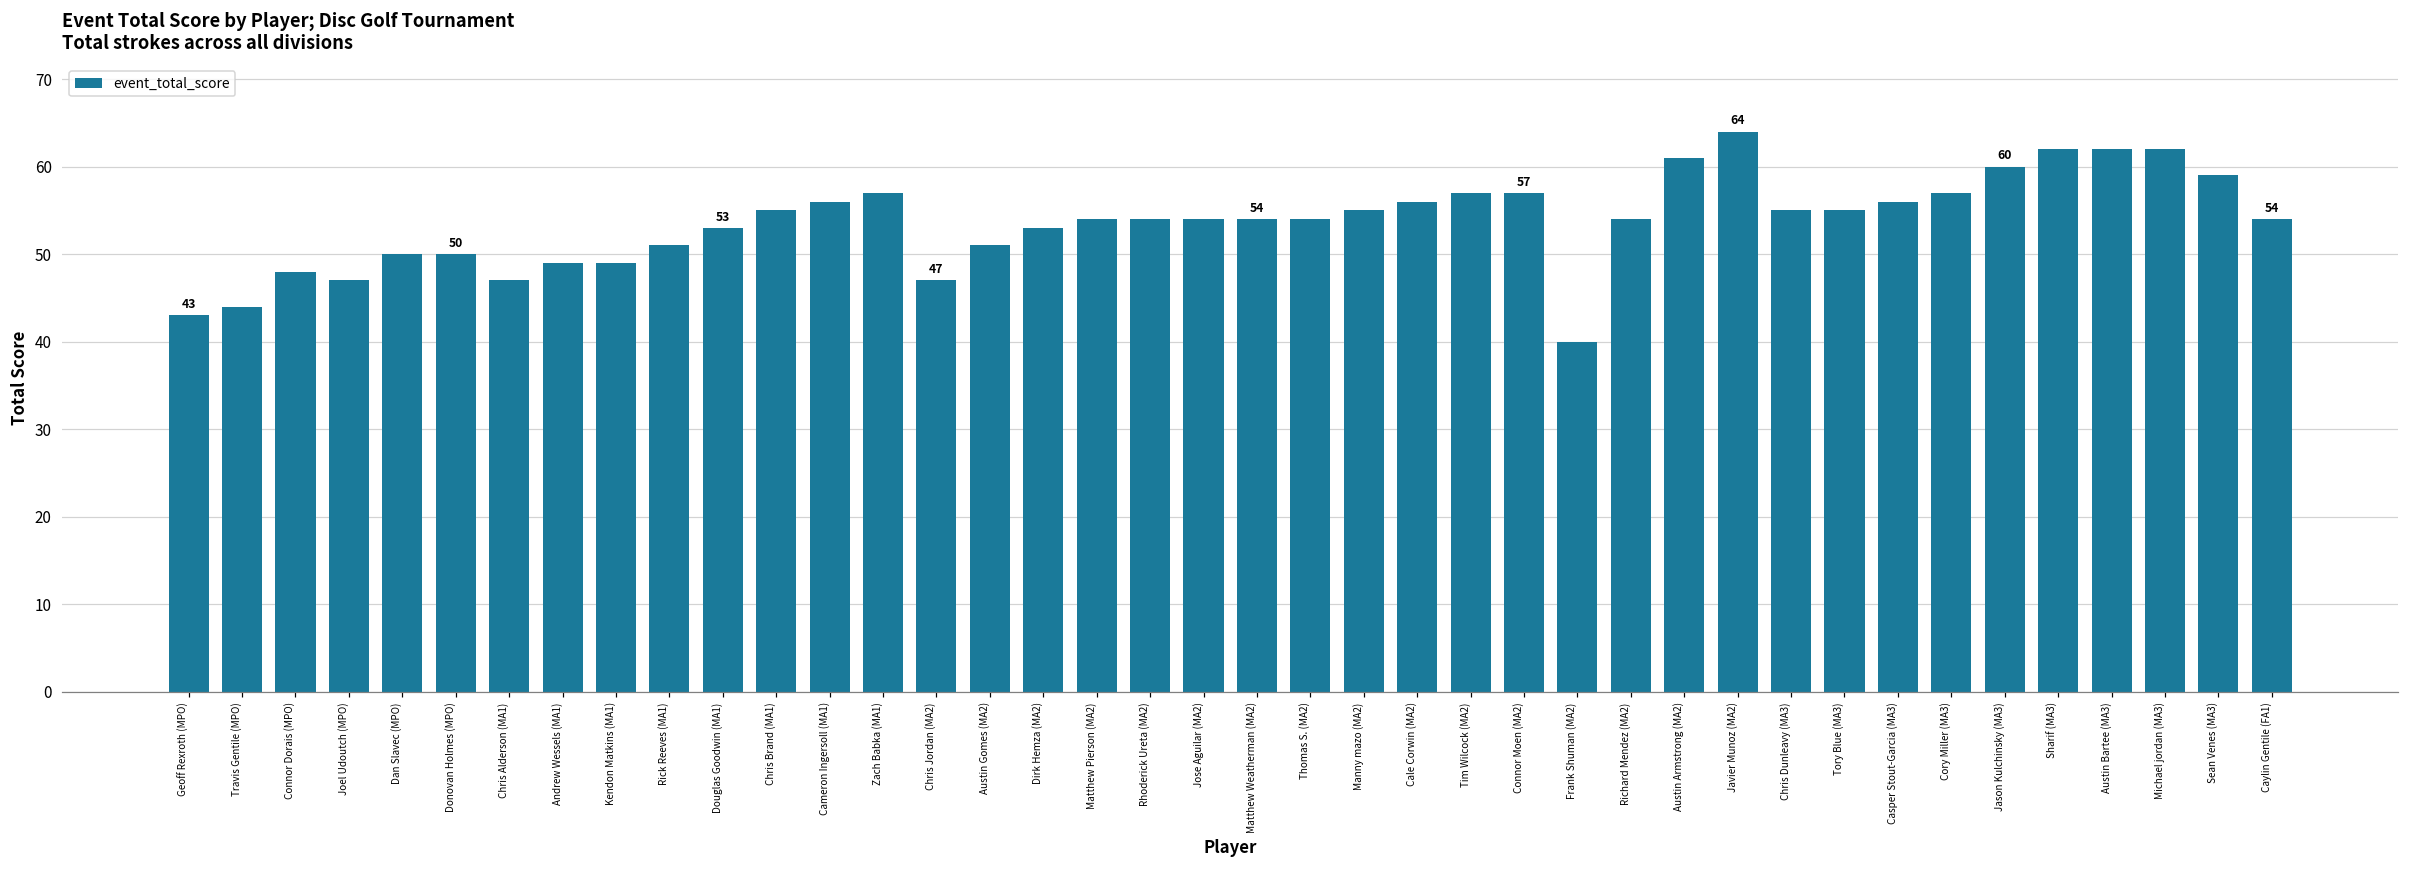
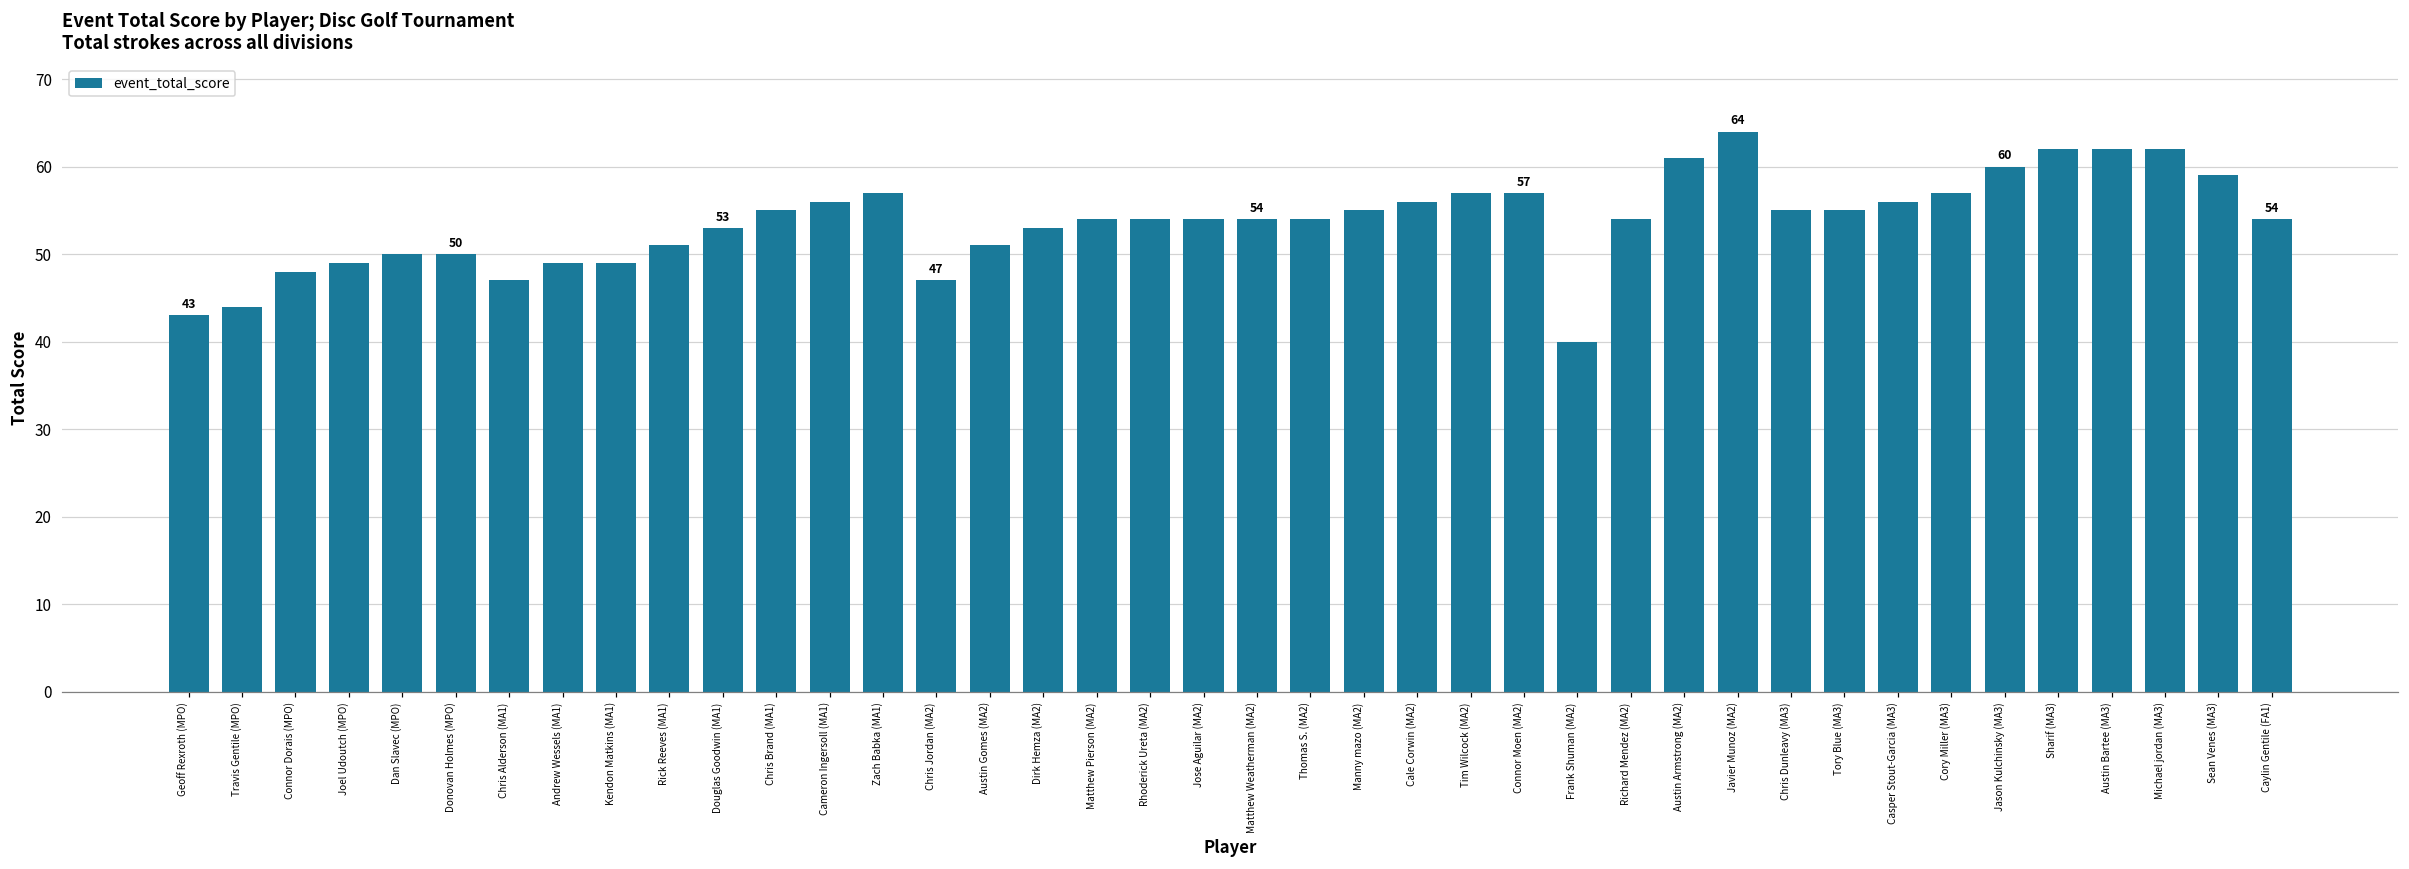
Joel Udoutch (MPO): 47 -> 49
